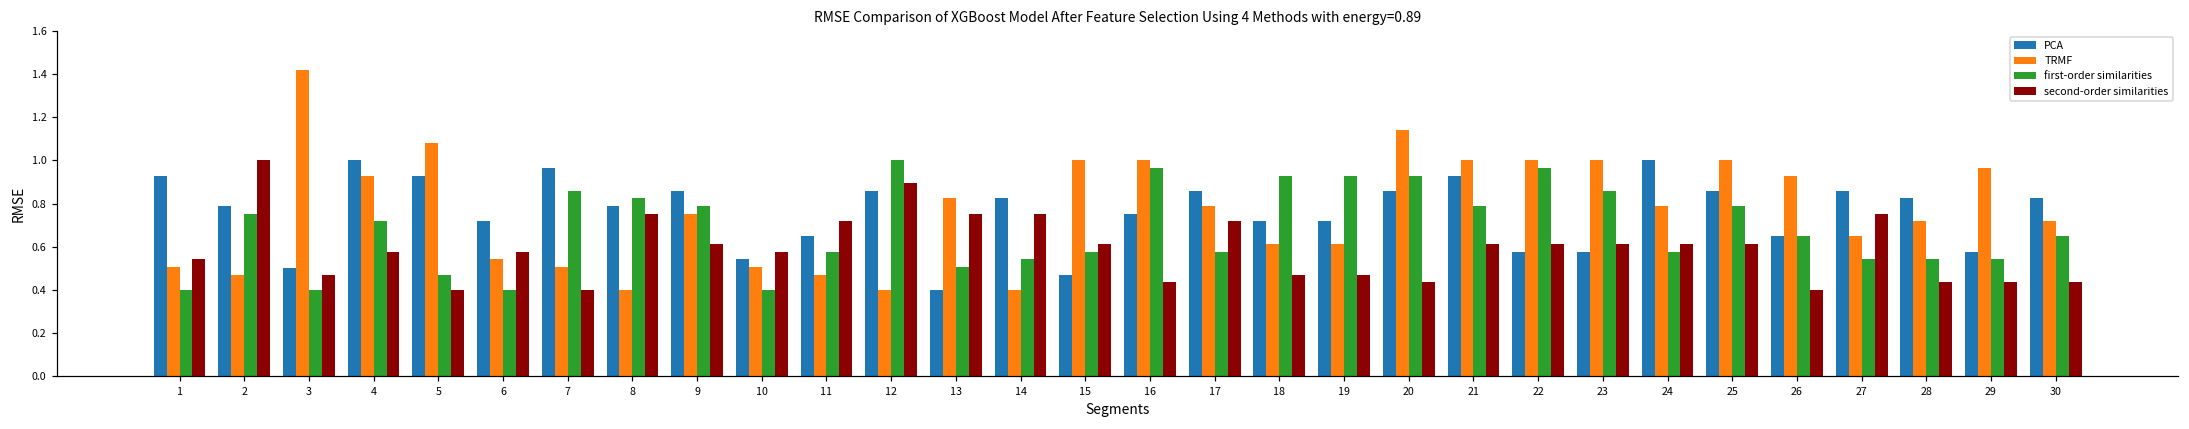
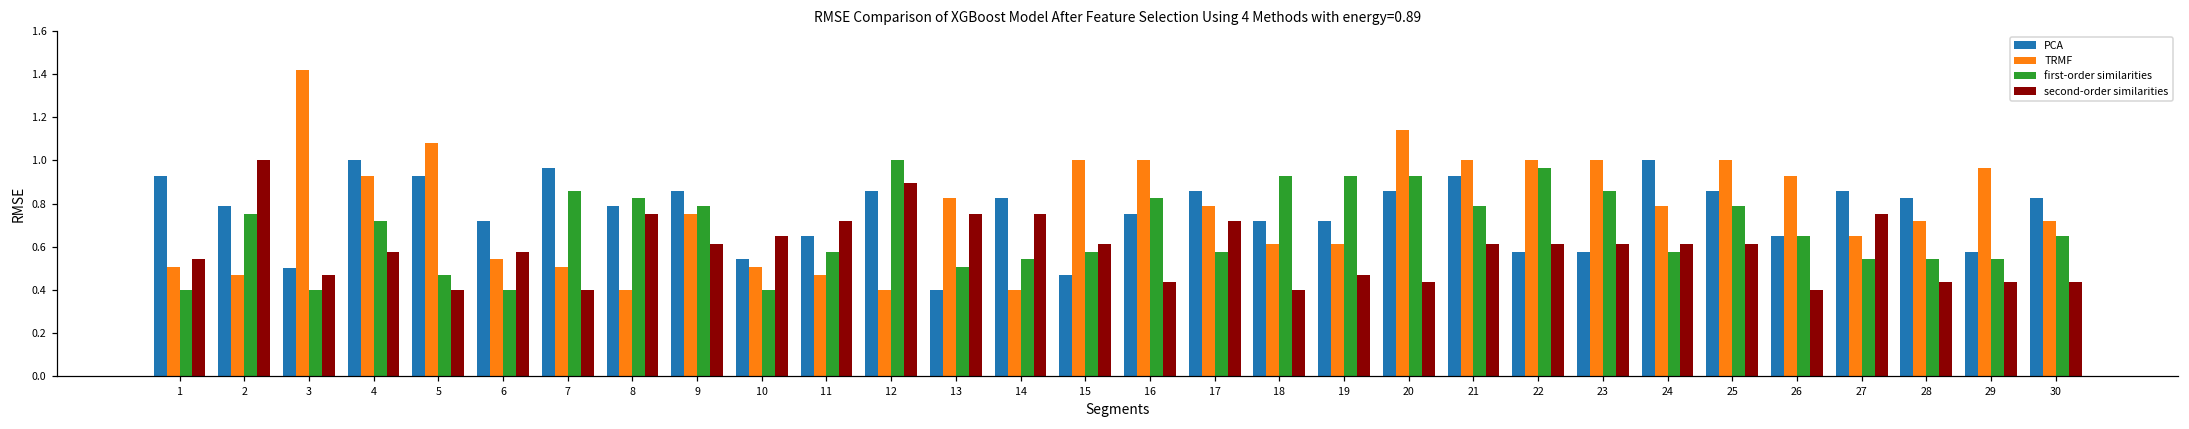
second-order similarities, 10: 0.58 -> 0.65
first-order similarities, 16: 0.96 -> 0.82
second-order similarities, 18: 0.47 -> 0.40
